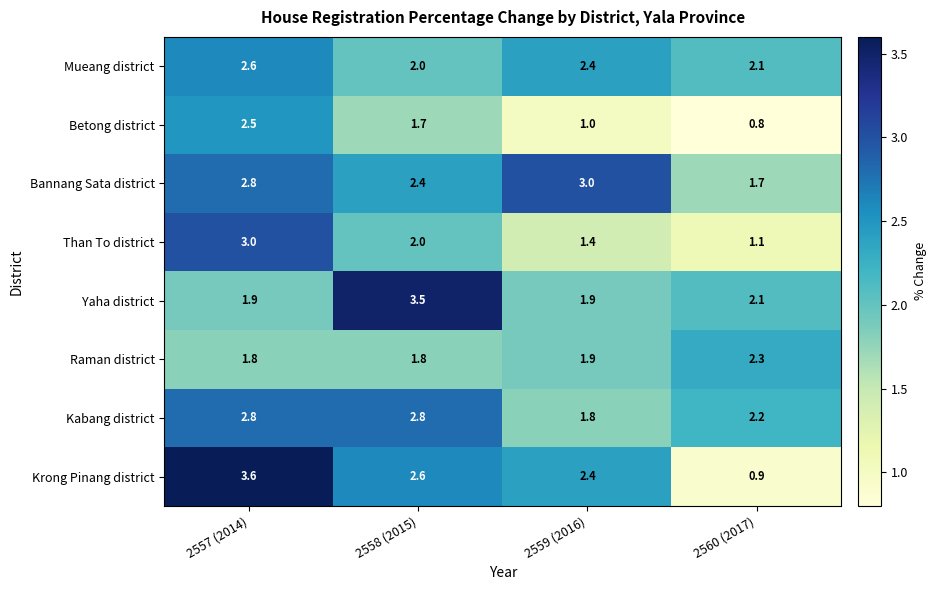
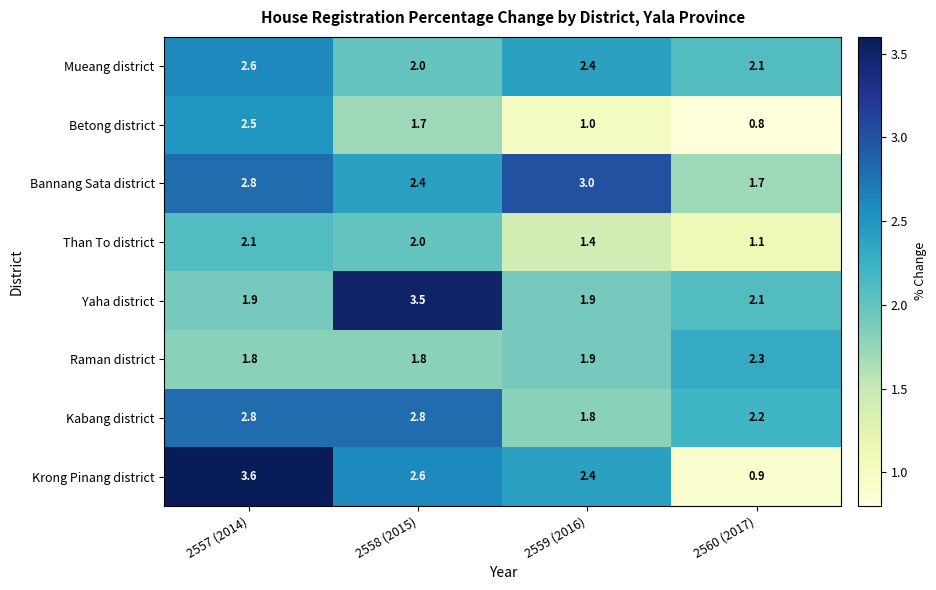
Than To district, 2557 (2014): 3.0 -> 2.1
